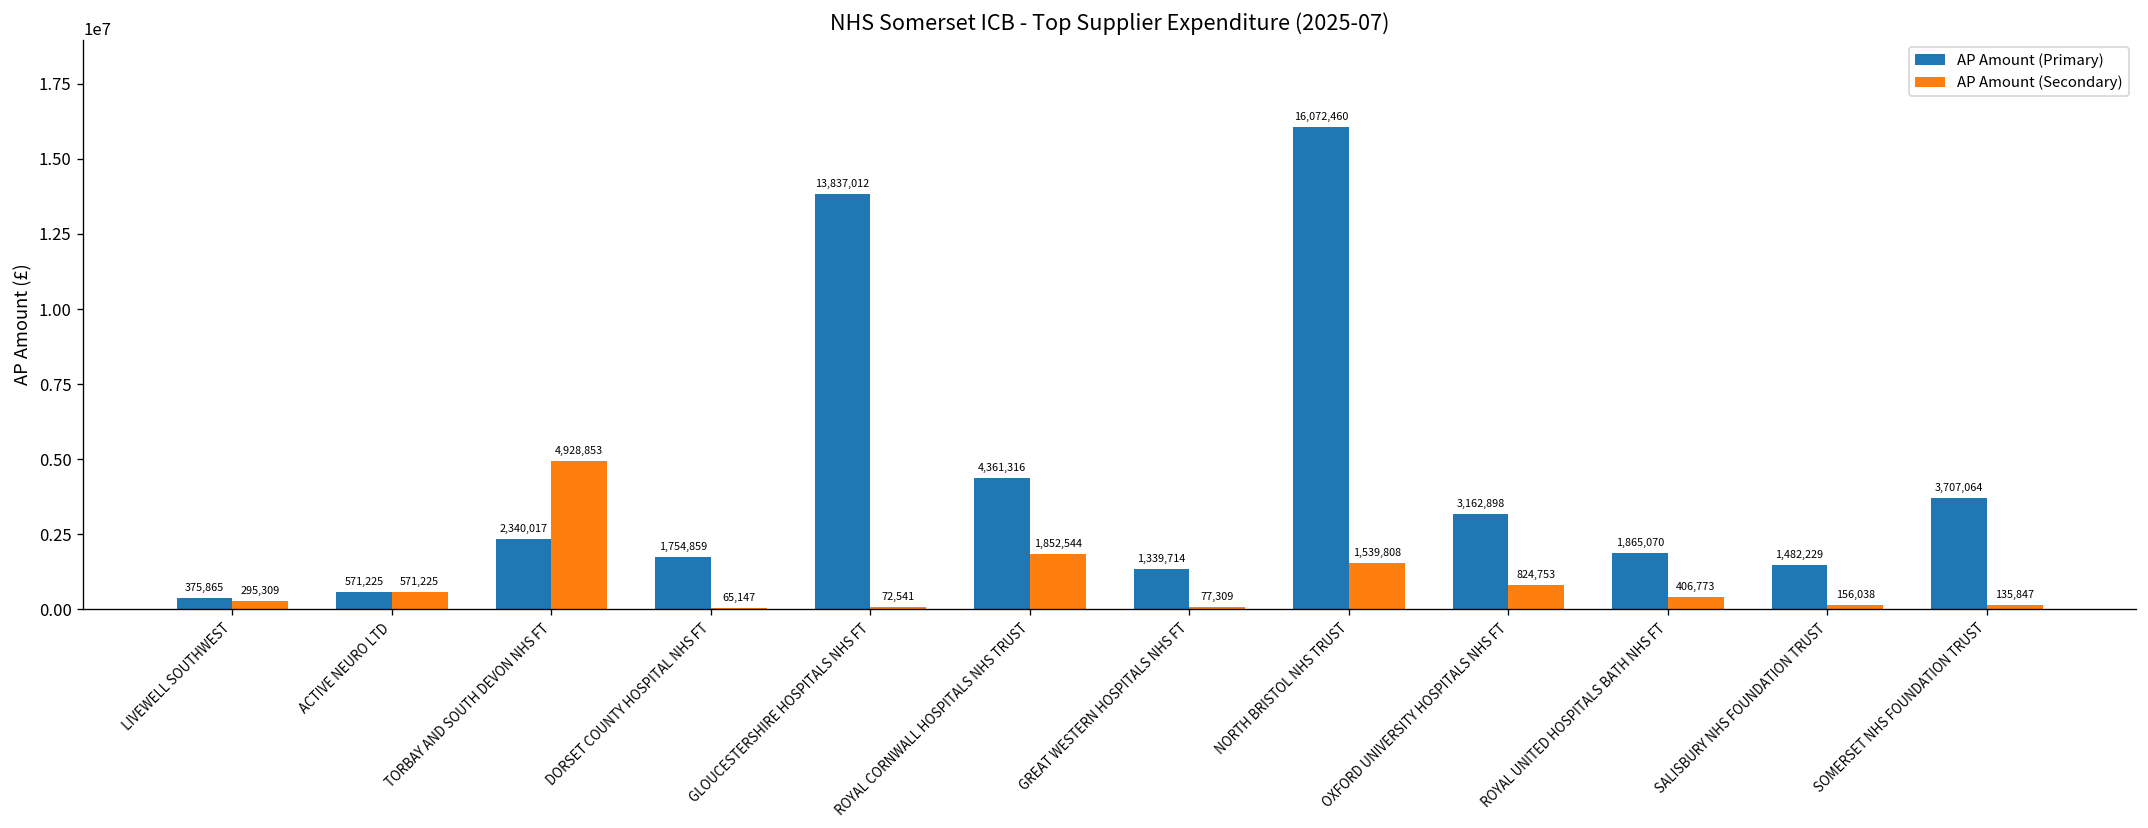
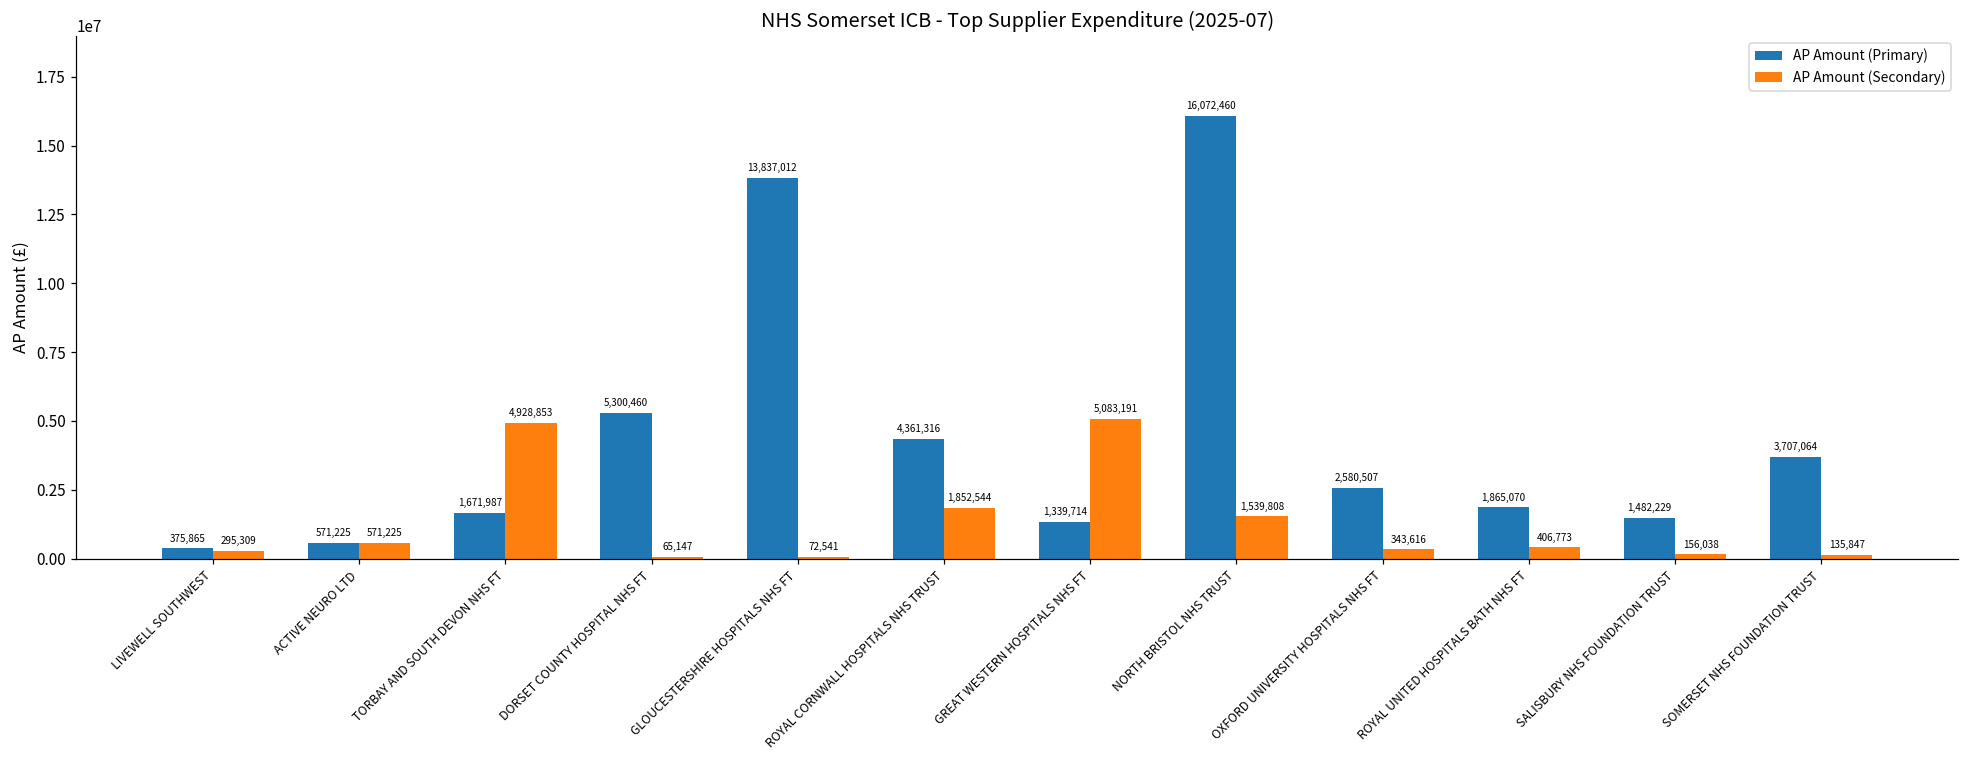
AP Amount (Primary), TORBAY AND SOUTH DEVON NHS FT: 2,340,017 -> 1,671,987
AP Amount (Primary), DORSET COUNTY HOSPITAL NHS FT: 1,754,859 -> 5,300,460
AP Amount (Secondary), GREAT WESTERN HOSPITALS NHS FT: 77,309 -> 5,083,191
AP Amount (Primary), OXFORD UNIVERSITY HOSPITALS NHS FT: 3,162,898 -> 2,580,507
AP Amount (Secondary), OXFORD UNIVERSITY HOSPITALS NHS FT: 824,753 -> 343,616
